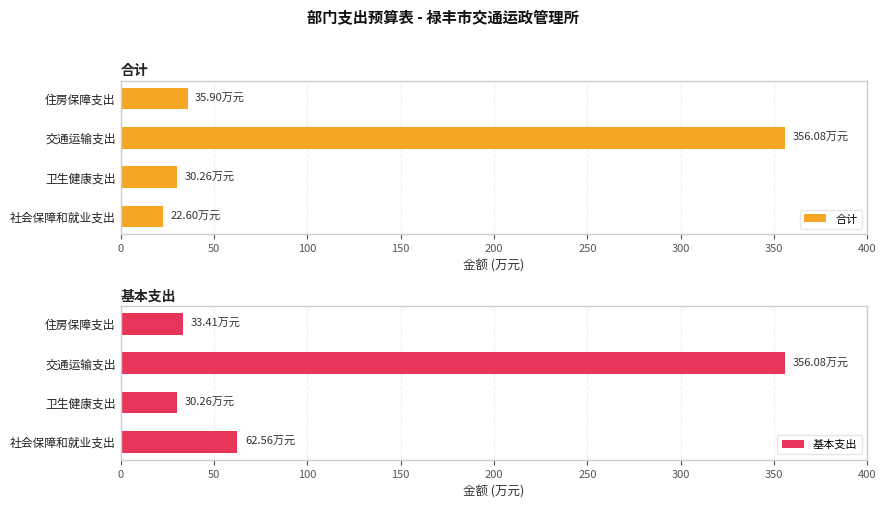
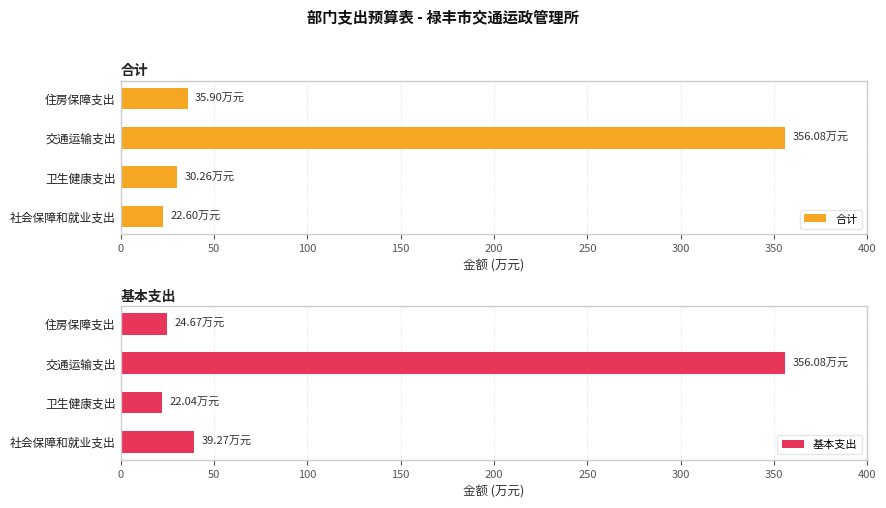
基本支出, 住房保障支出: 33.41 -> 24.67
基本支出, 卫生健康支出: 30.26 -> 22.04
基本支出, 社会保障和就业支出: 62.56 -> 39.27
